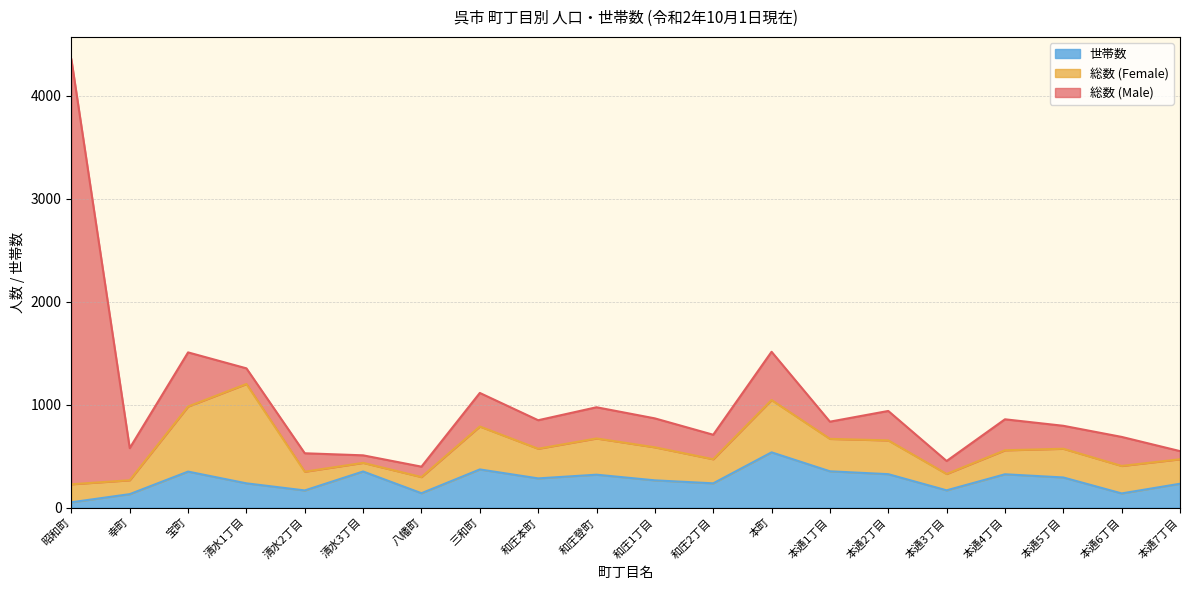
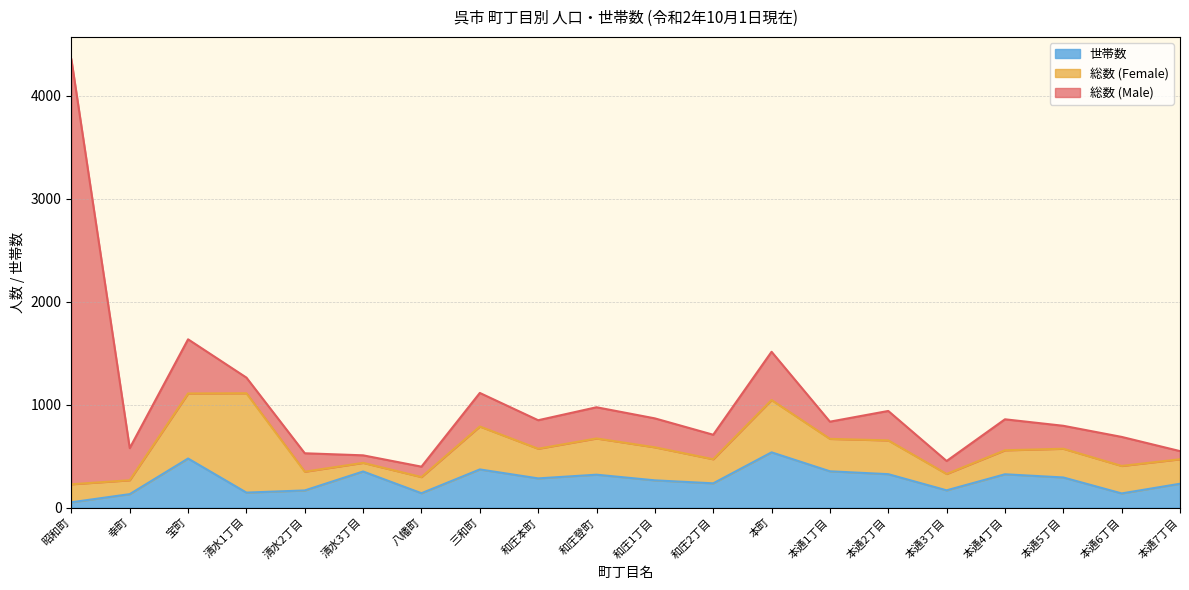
世帯数, 宝町: 350 -> 480
世帯数, 清水1丁目: 240 -> 150
